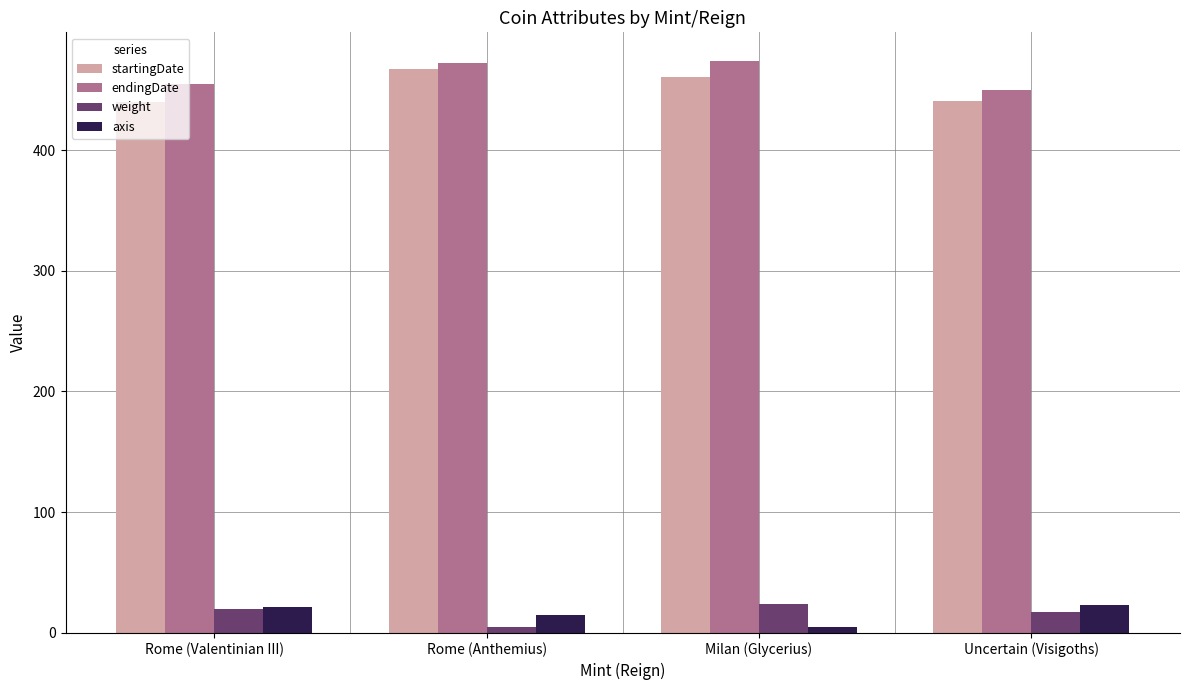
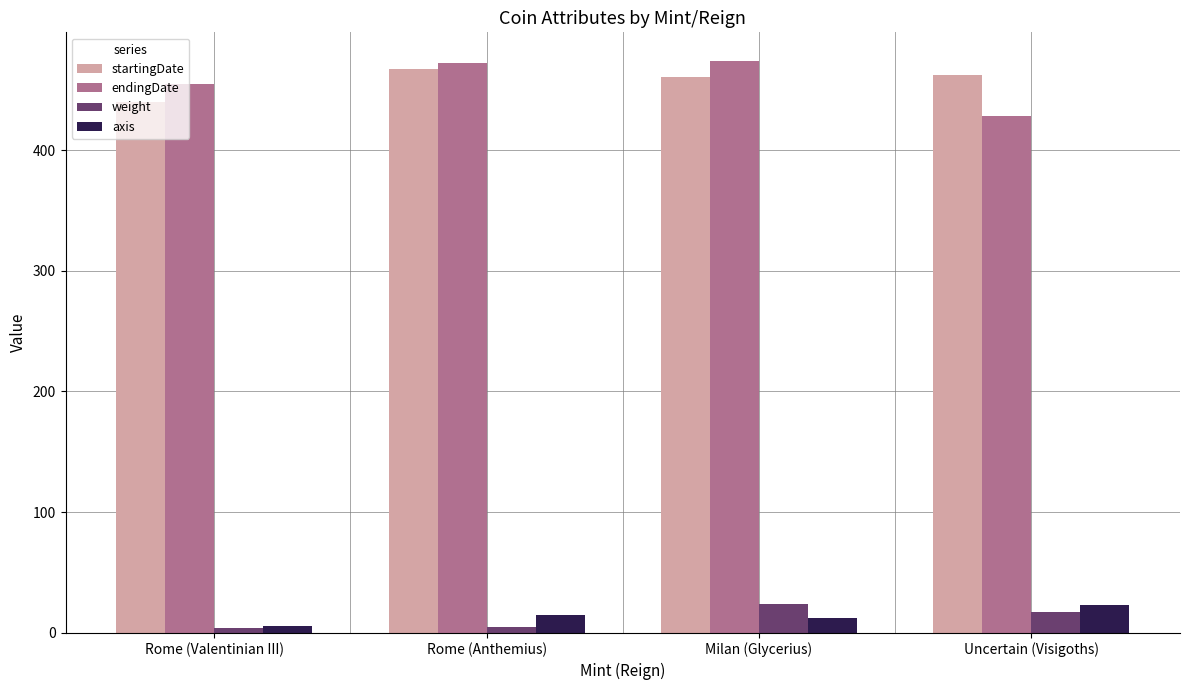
weight, Rome (Valentinian III): 20 -> 4
axis, Rome (Valentinian III): 21 -> 6
axis, Milan (Glycerius): 5 -> 12
startingDate, Uncertain (Visigoths): 441 -> 462
endingDate, Uncertain (Visigoths): 450 -> 428
